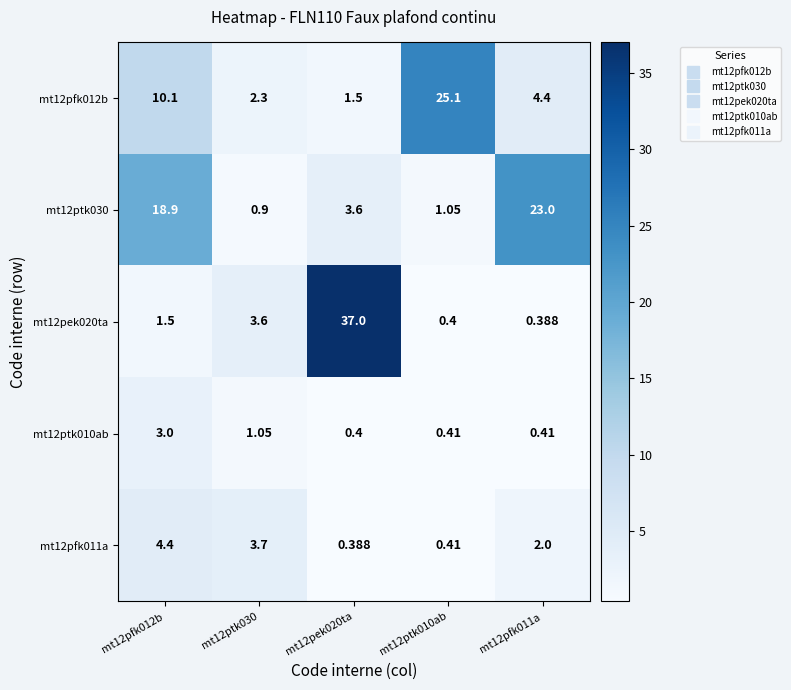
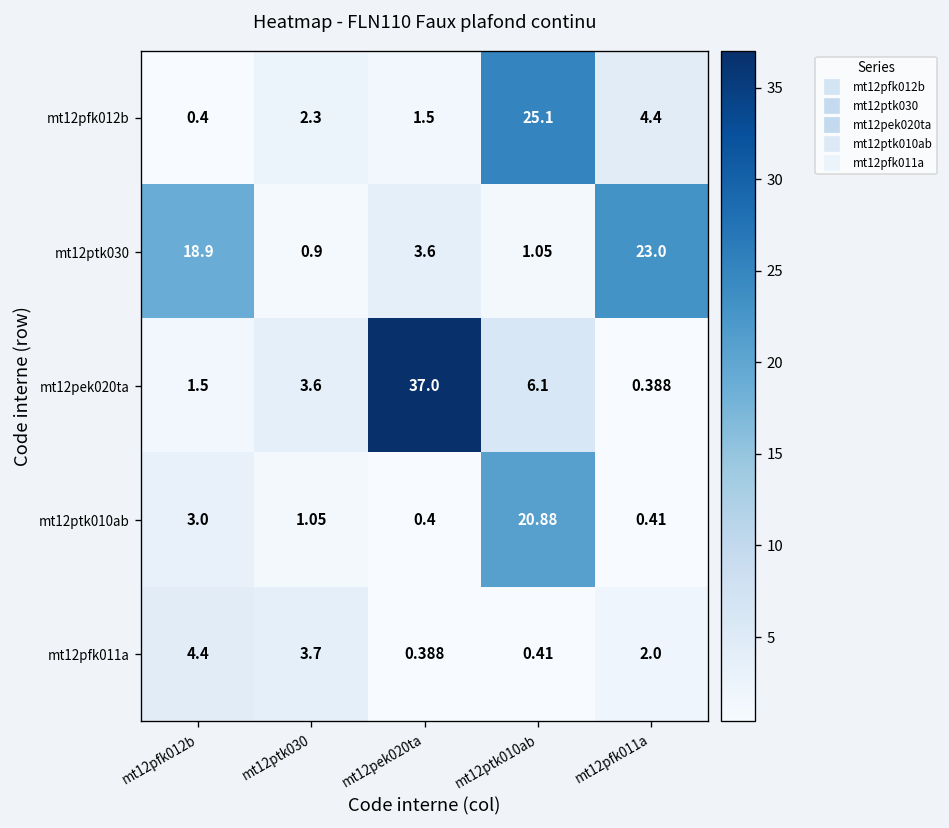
mt12pfk012b, mt12pfk012b: 10.1 -> 0.4
mt12pek020ta, mt12ptk010ab: 0.4 -> 6.1
mt12ptk010ab, mt12ptk010ab: 0.41 -> 20.88
